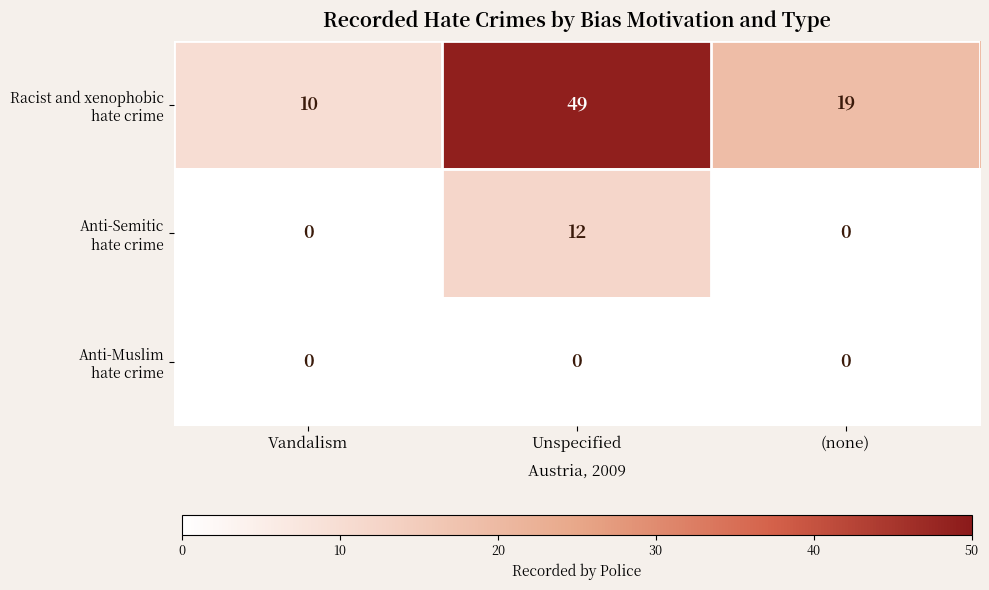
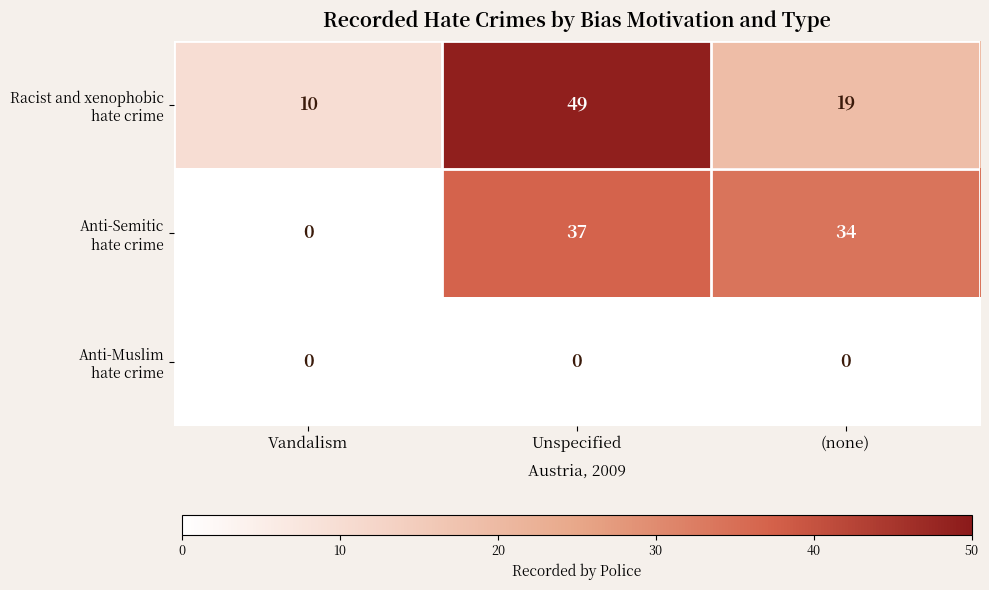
Anti-Semitic hate crime, Unspecified: 12 -> 37
Anti-Semitic hate crime, (none): 0 -> 34
